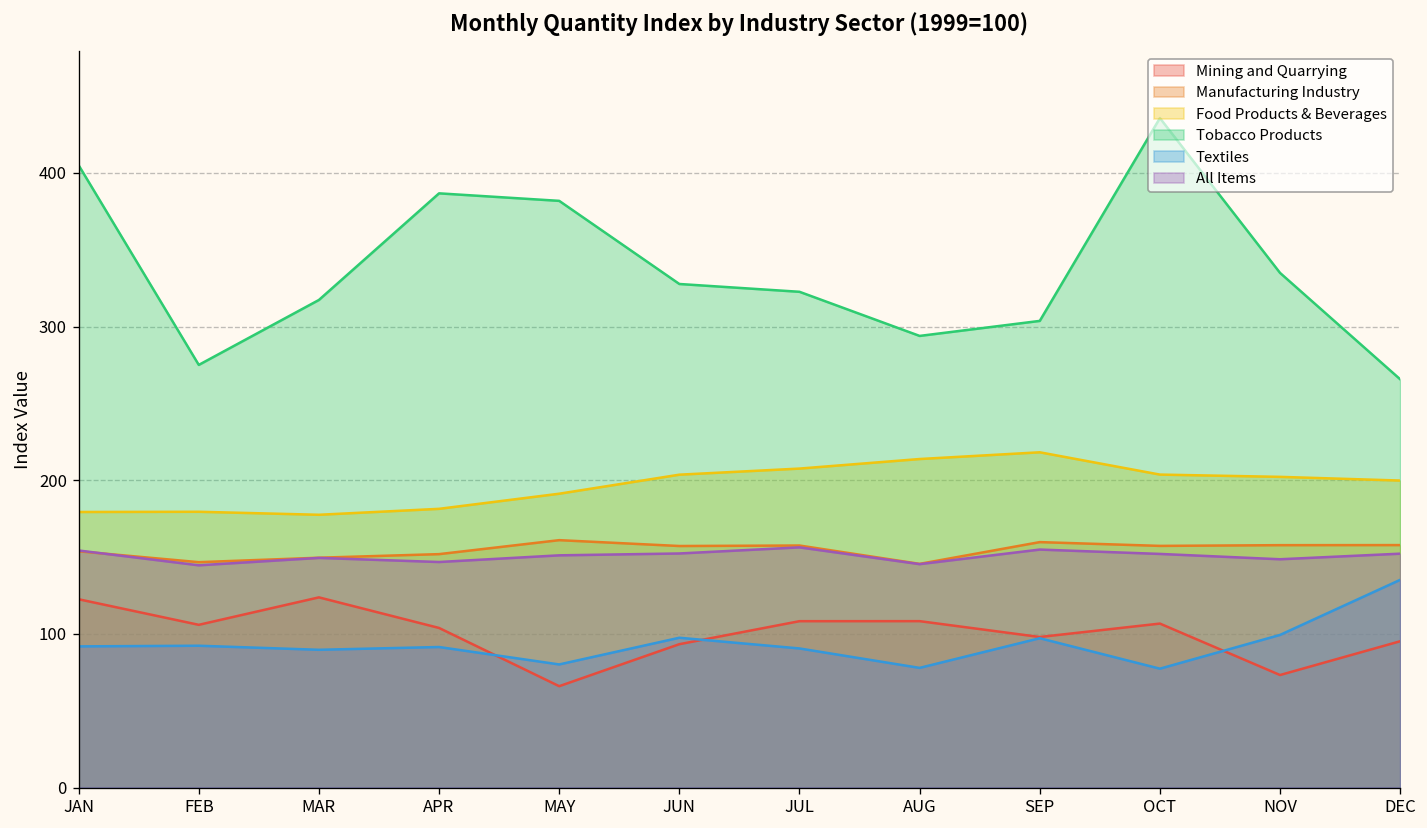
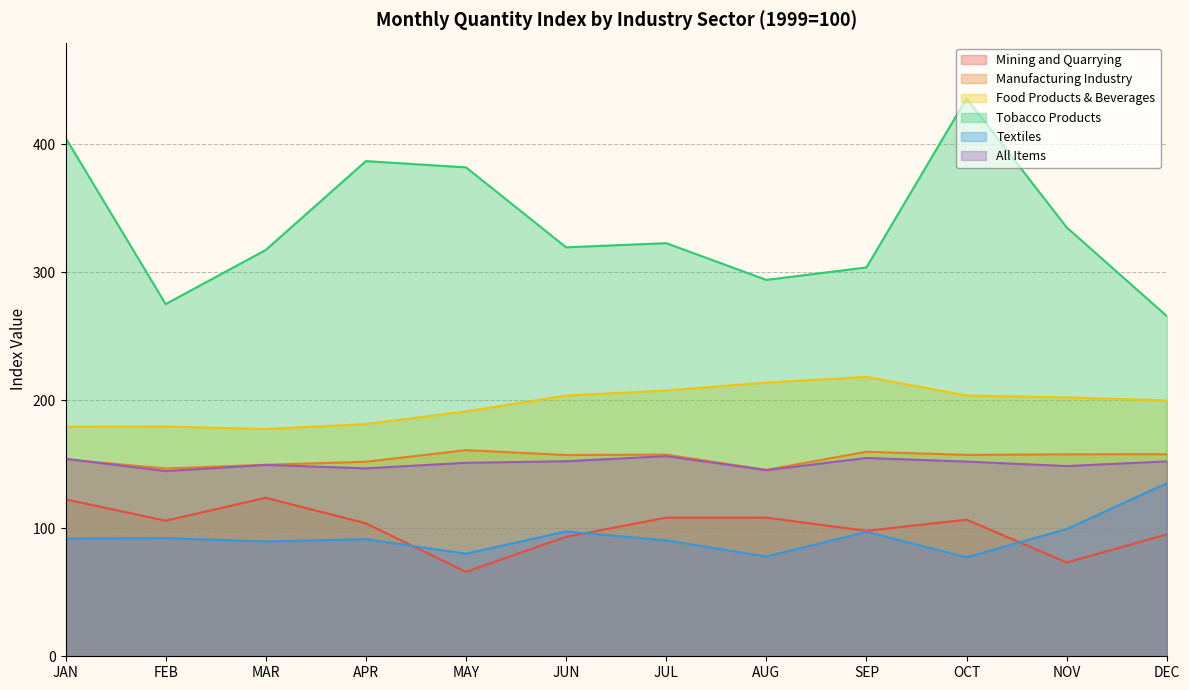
Tobacco Products, JUN: 328 -> 319
